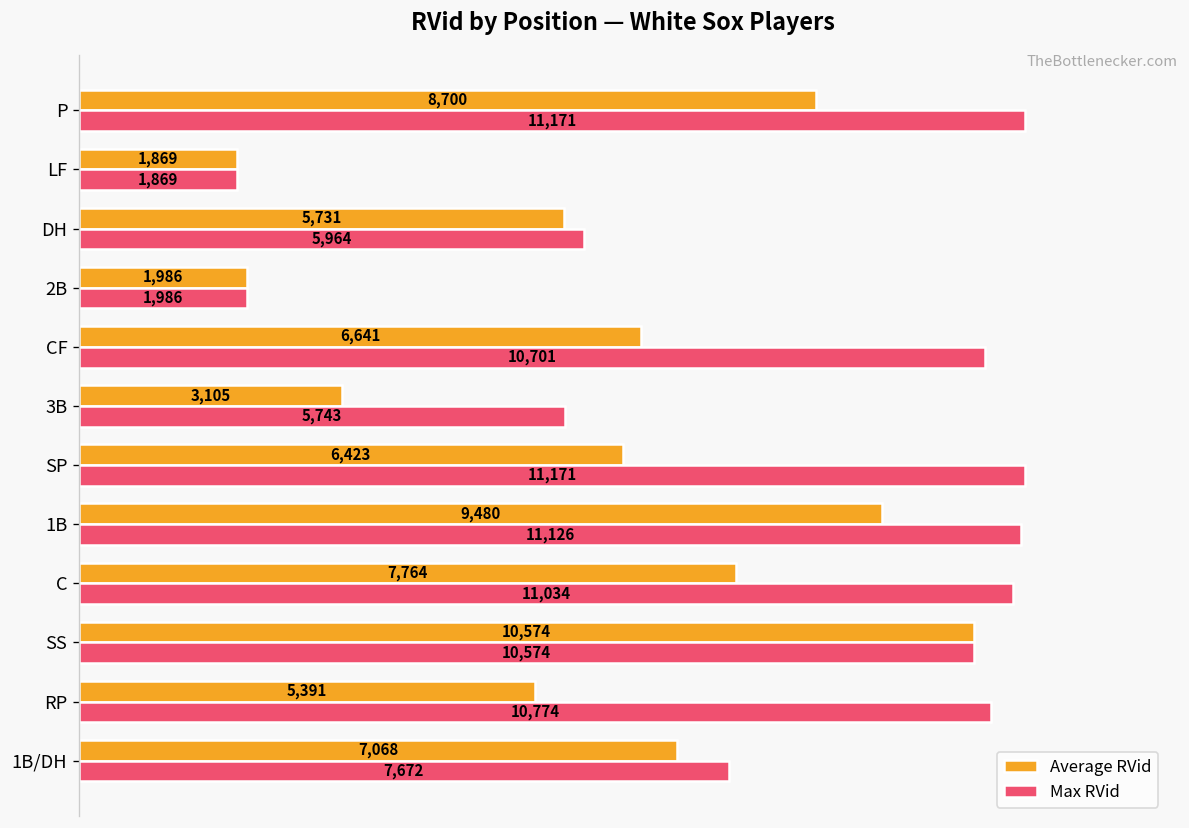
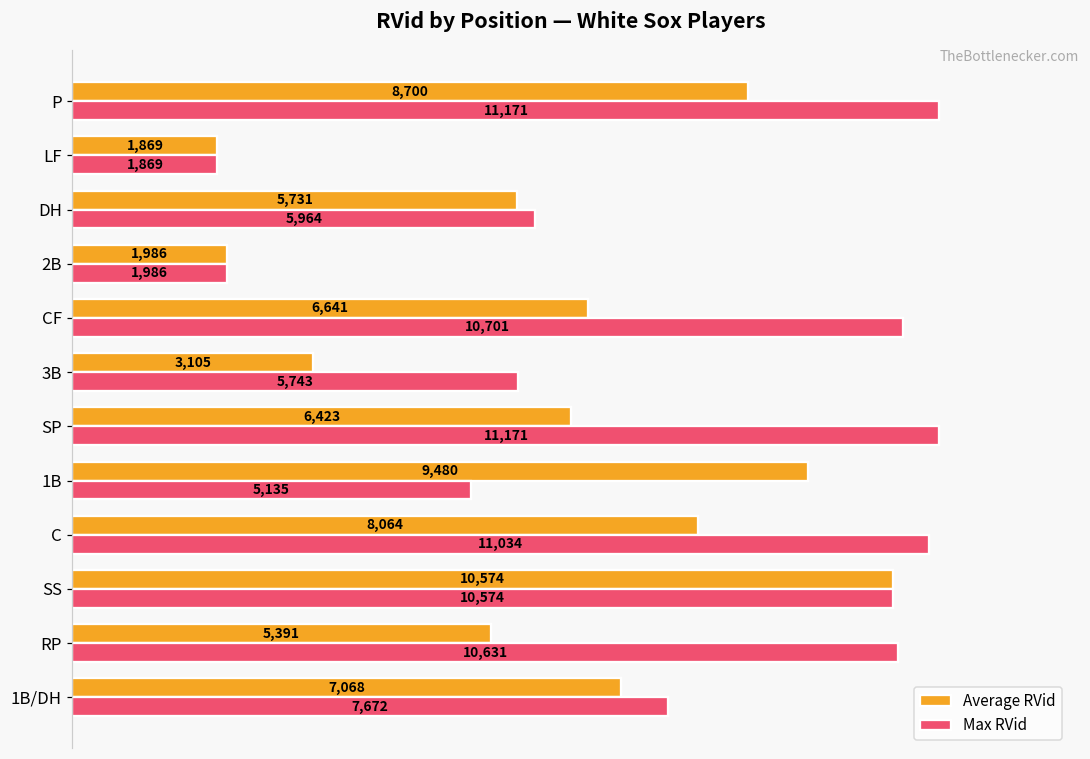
Max RVid, 1B: 11,126 -> 5,135
Average RVid, C: 7,764 -> 8,064
Max RVid, RP: 10,774 -> 10,631
